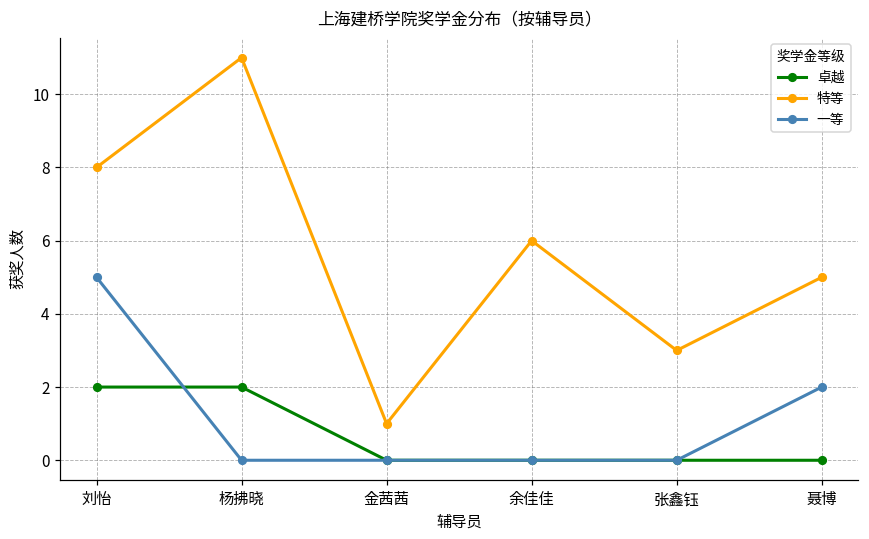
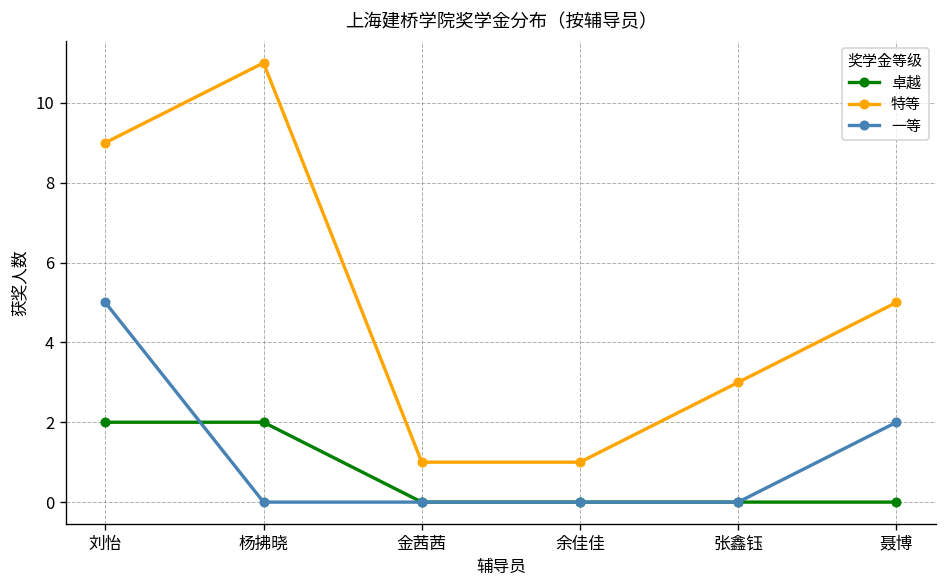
特等, 刘怡: 8 -> 9
特等, 余佳佳: 6 -> 1
